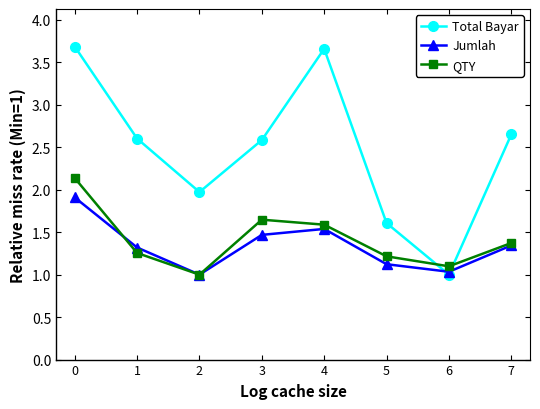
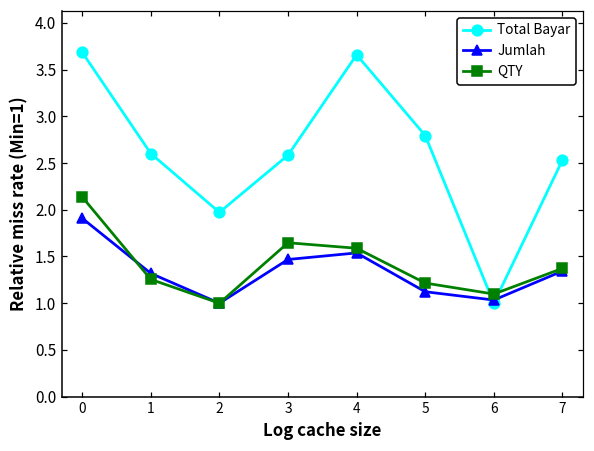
Total Bayar, 5: 1.6 -> 2.8
Total Bayar, 7: 2.7 -> 2.5
